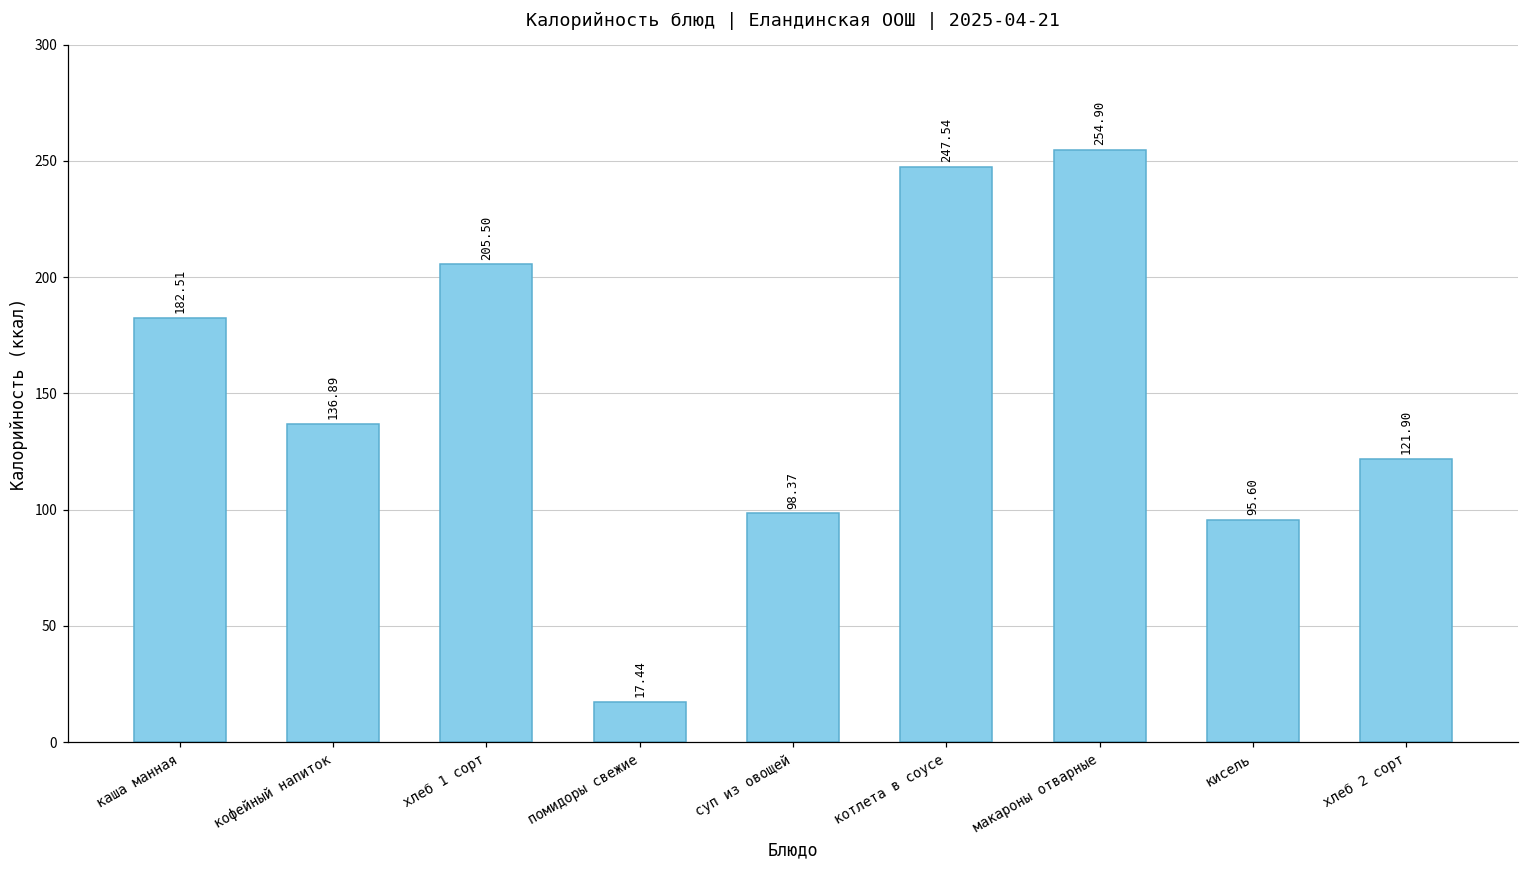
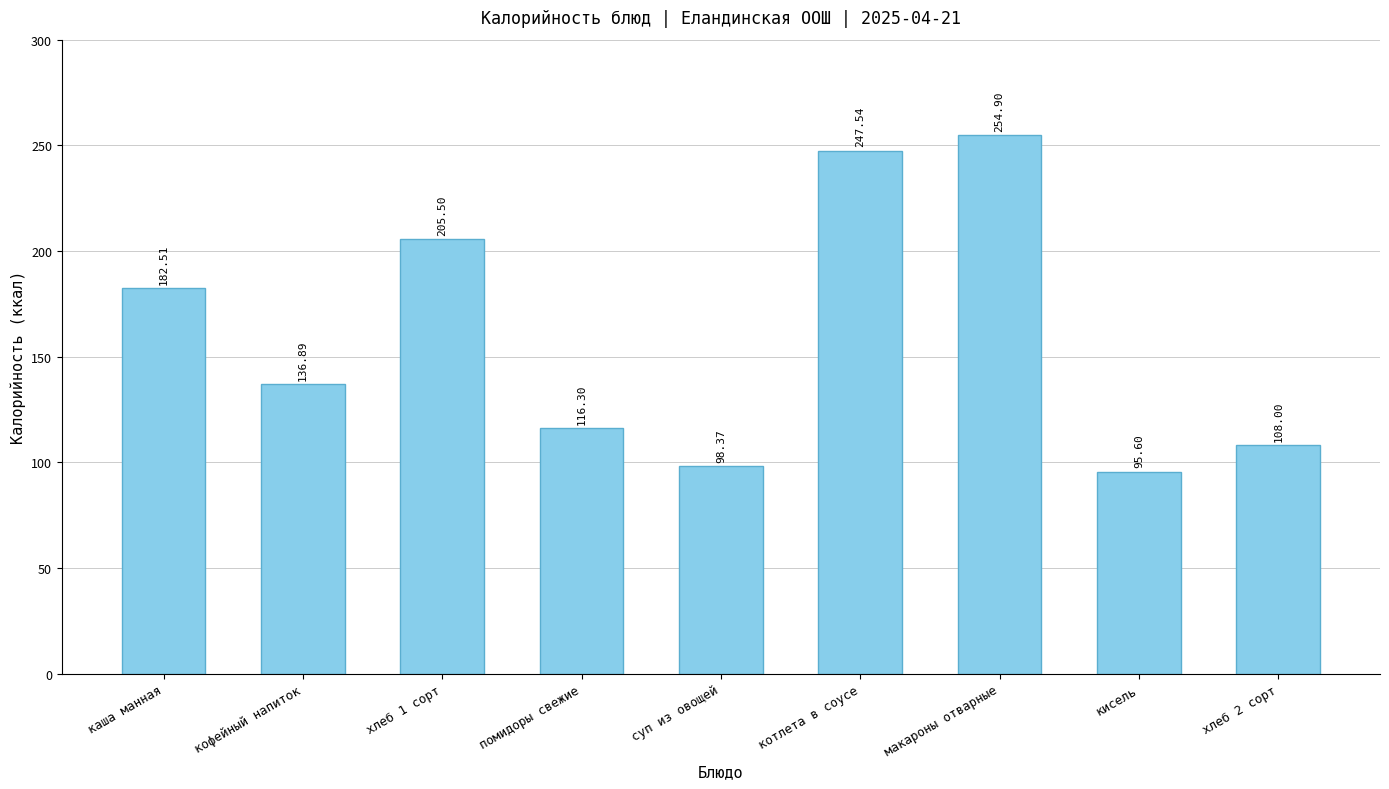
помидоры свежие: 17.44 -> 116.30
хлеб 2 сорт: 121.90 -> 108.00
